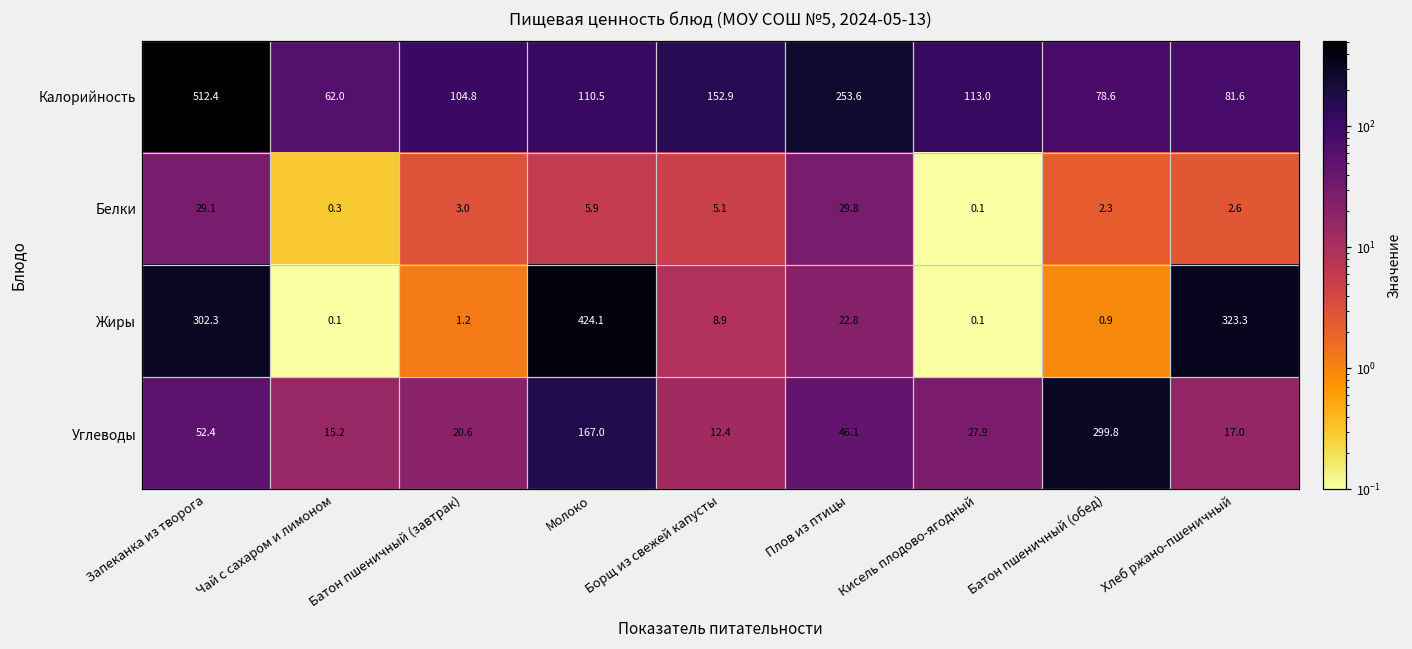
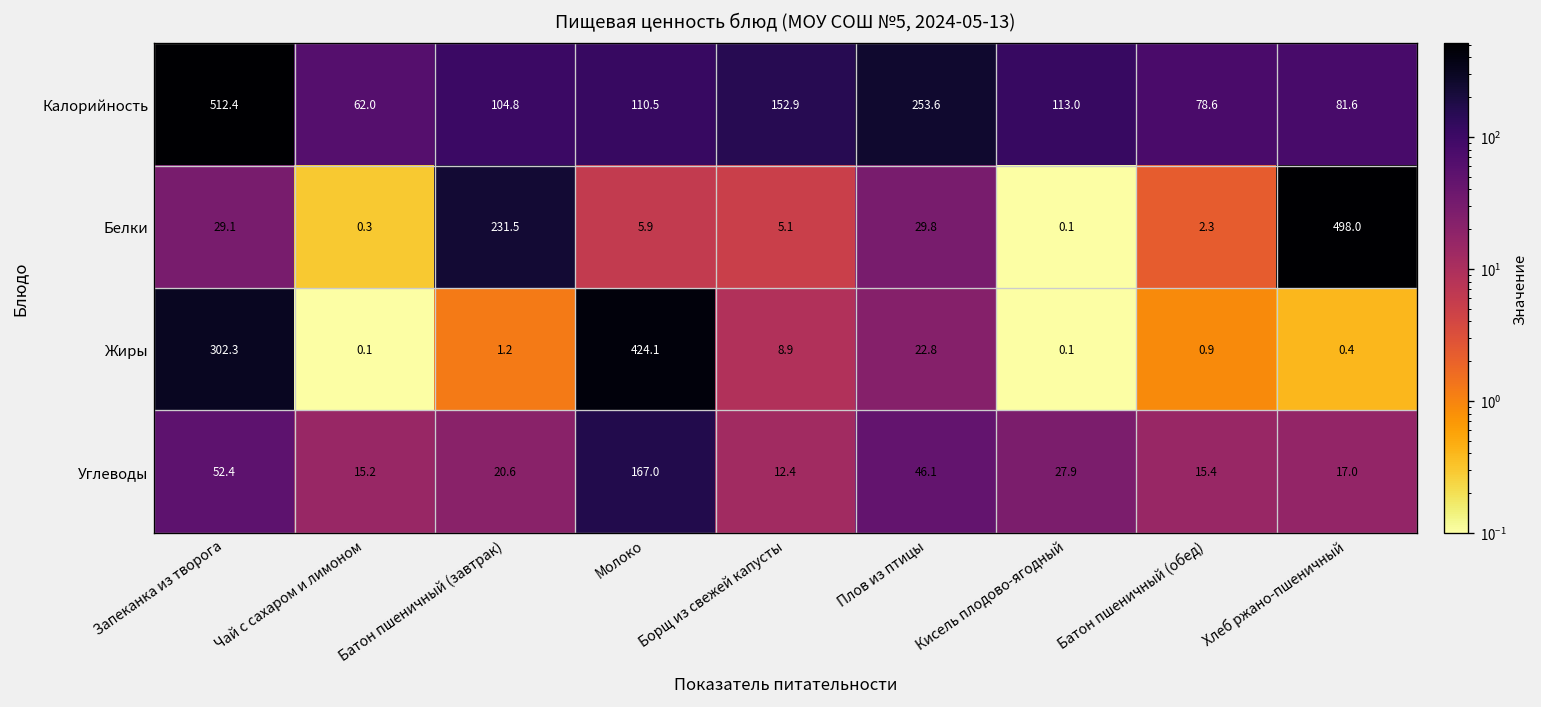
Белки, Батон пшеничный (завтрак): 3.0 -> 231.5
Белки, Хлеб ржано-пшеничный: 2.6 -> 498.0
Жиры, Хлеб ржано-пшеничный: 323.3 -> 0.4
Углеводы, Батон пшеничный (обед): 299.8 -> 15.4
